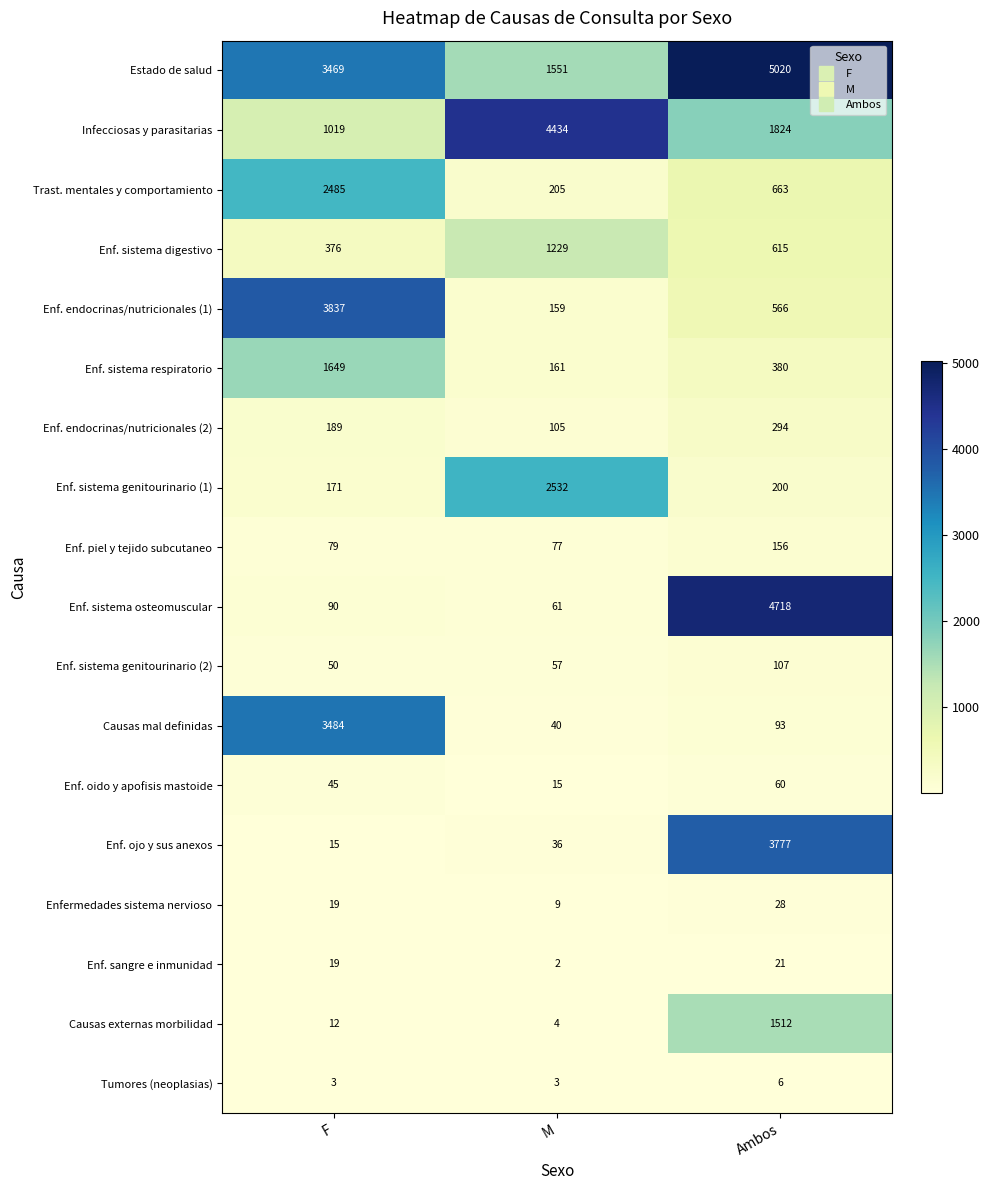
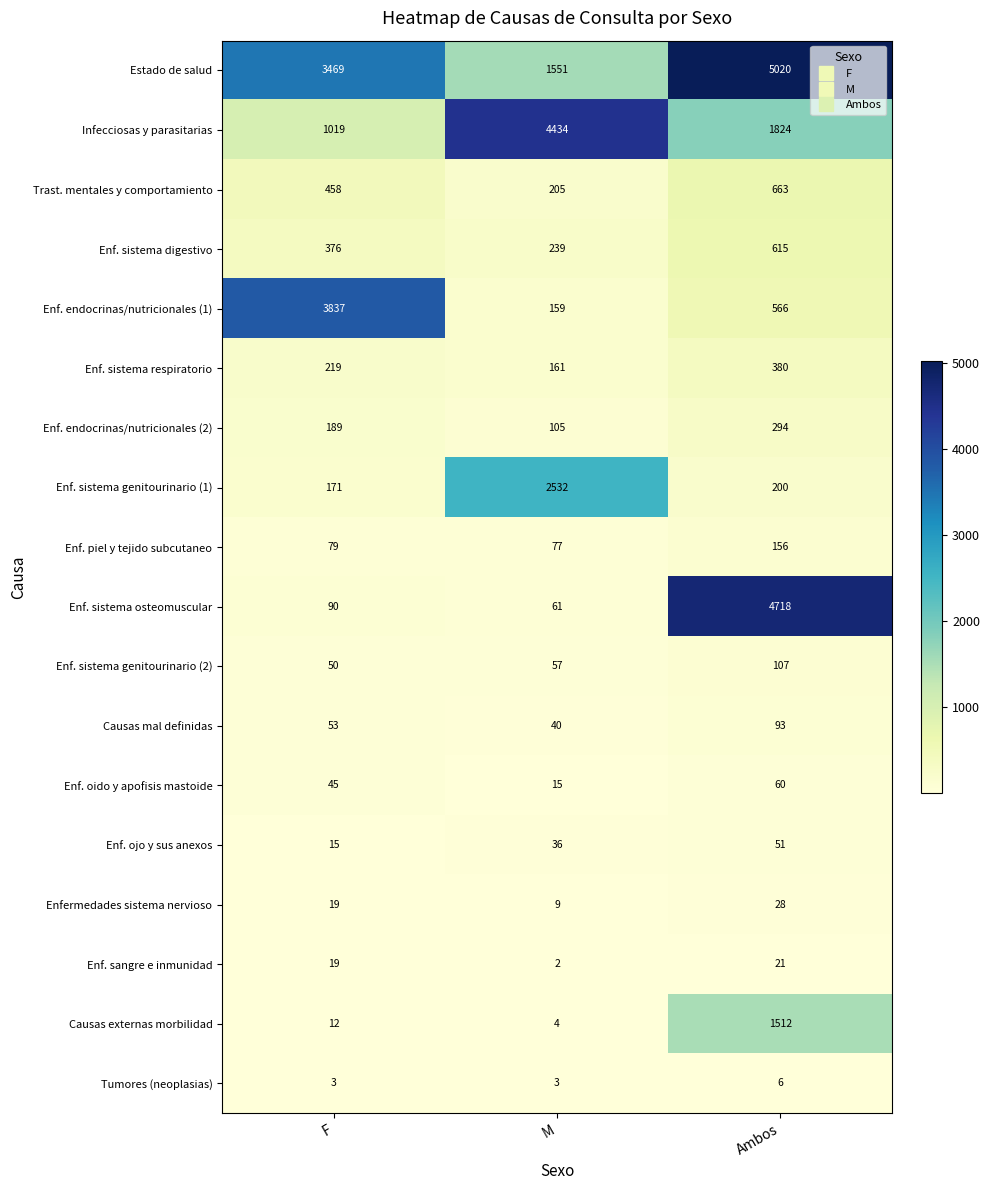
Trast. mentales y comportamiento, F: 2485 -> 458
Enf. sistema digestivo, M: 1229 -> 239
Enf. sistema respiratorio, F: 1649 -> 219
Causas mal definidas, F: 3484 -> 53
Enf. ojo y sus anexos, Ambos: 3777 -> 51
